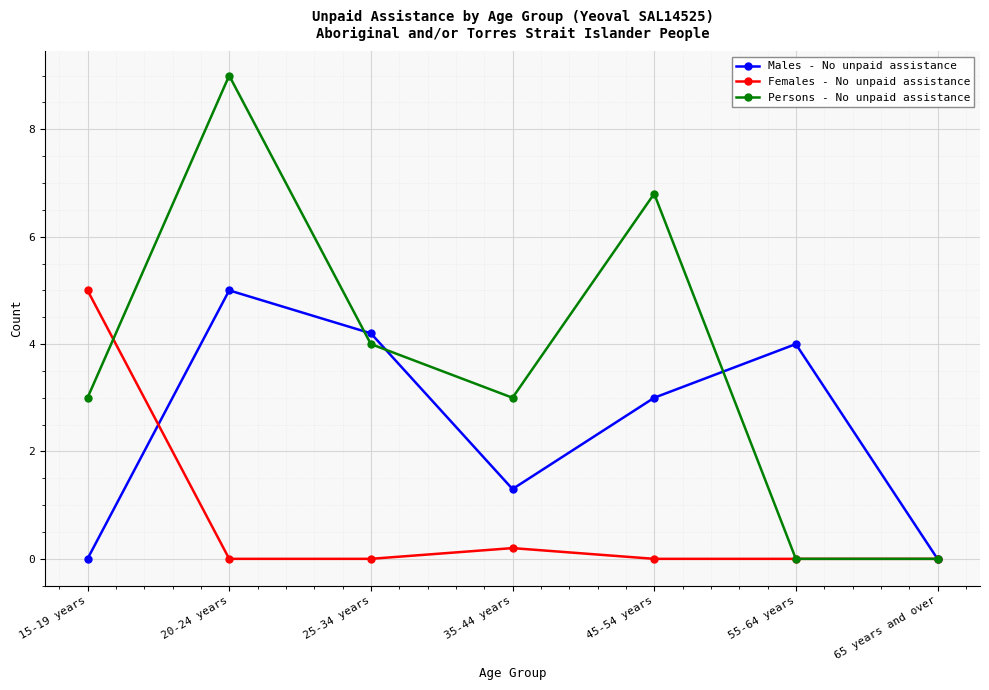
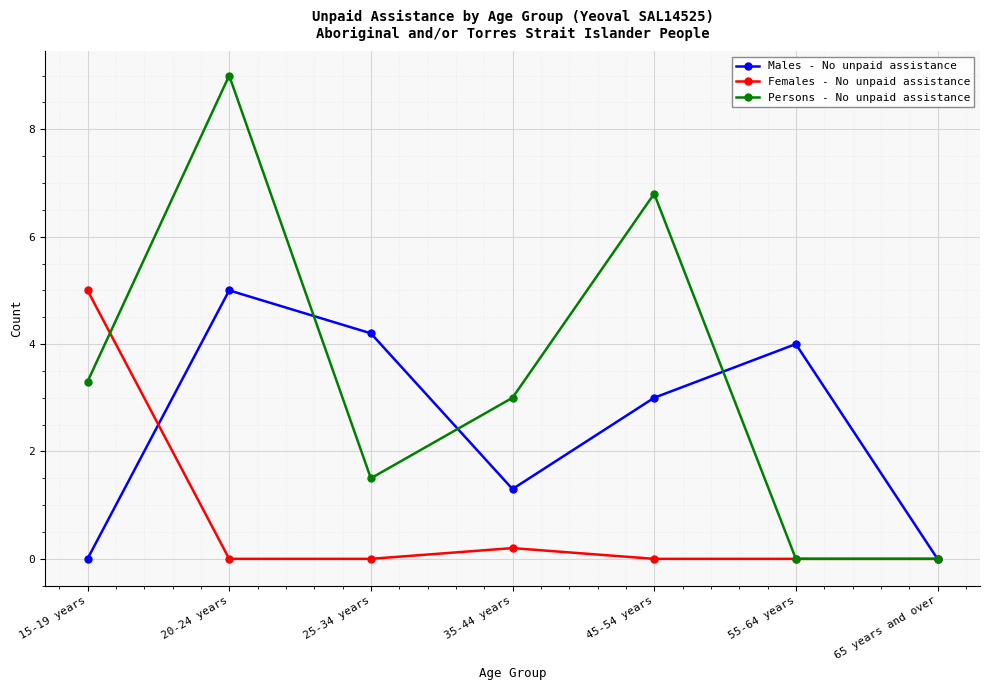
Persons - No unpaid assistance, 15-19 years: 3.0 -> 3.3
Persons - No unpaid assistance, 25-34 years: 4.0 -> 1.5
